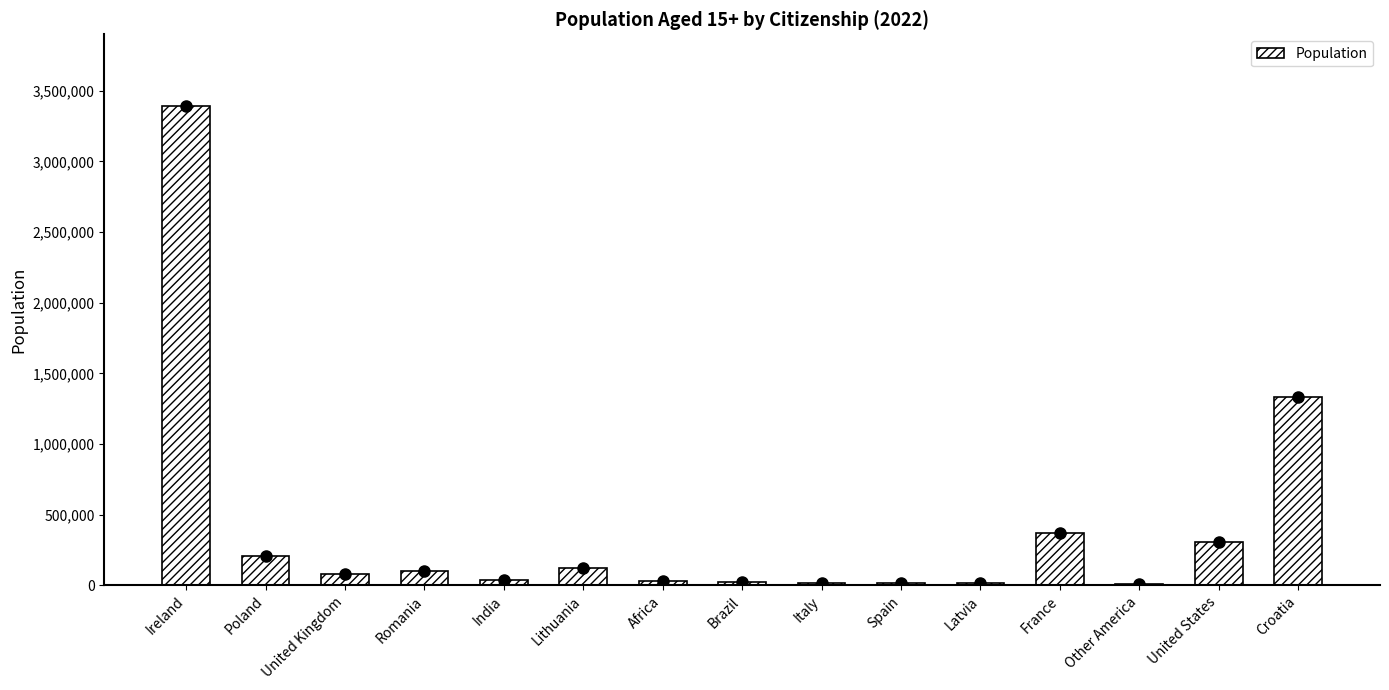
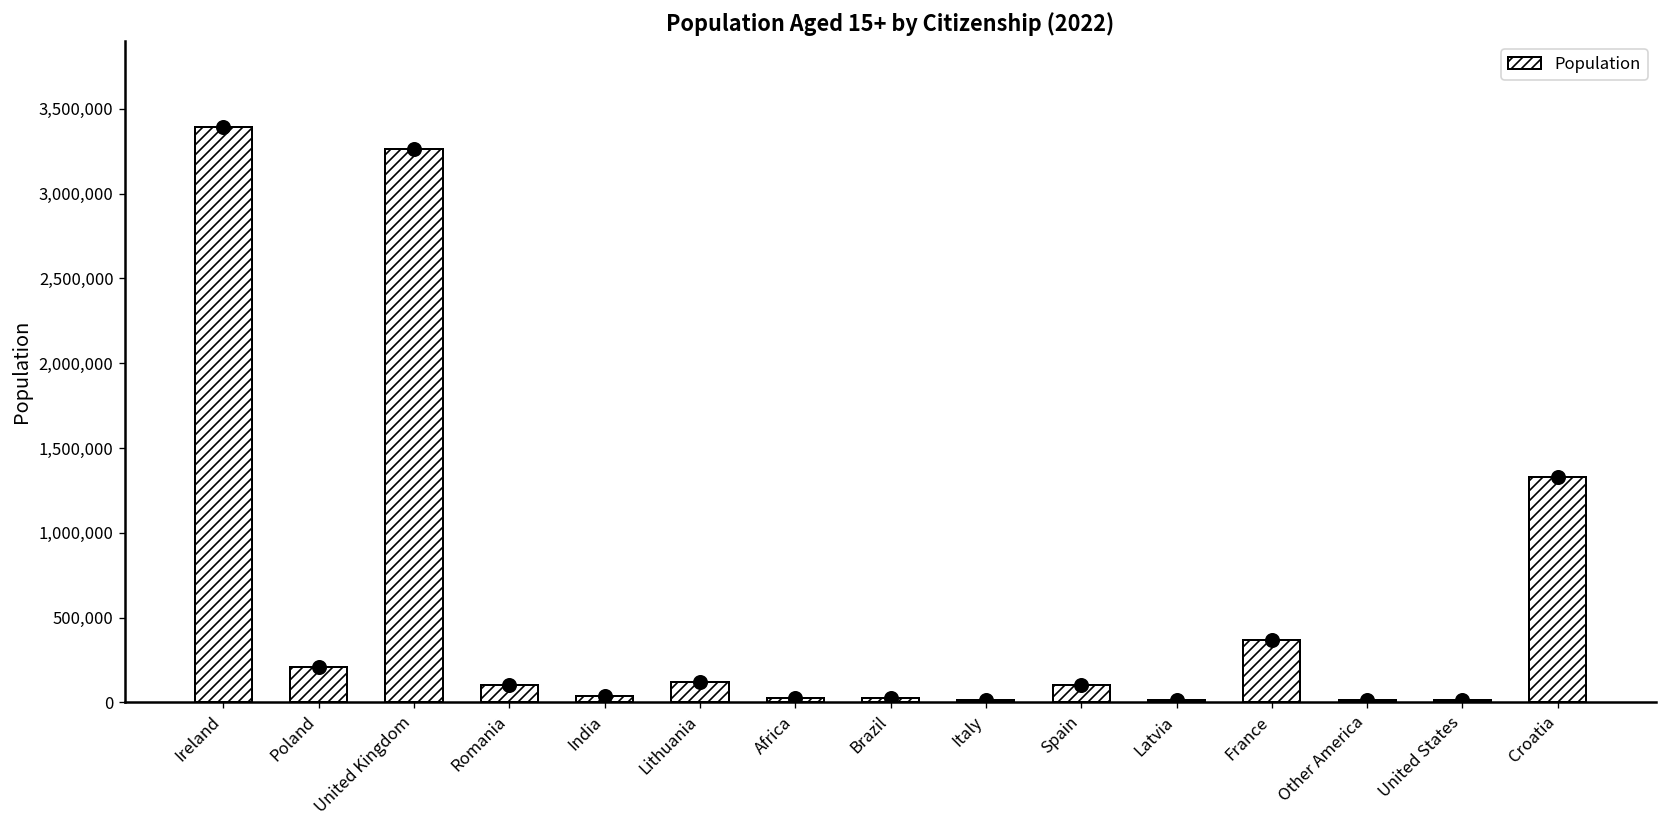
Population, United Kingdom: 80,000 -> 3,270,000
Population, Spain: 20,000 -> 100,000
Population, United States: 310,000 -> 10,000
